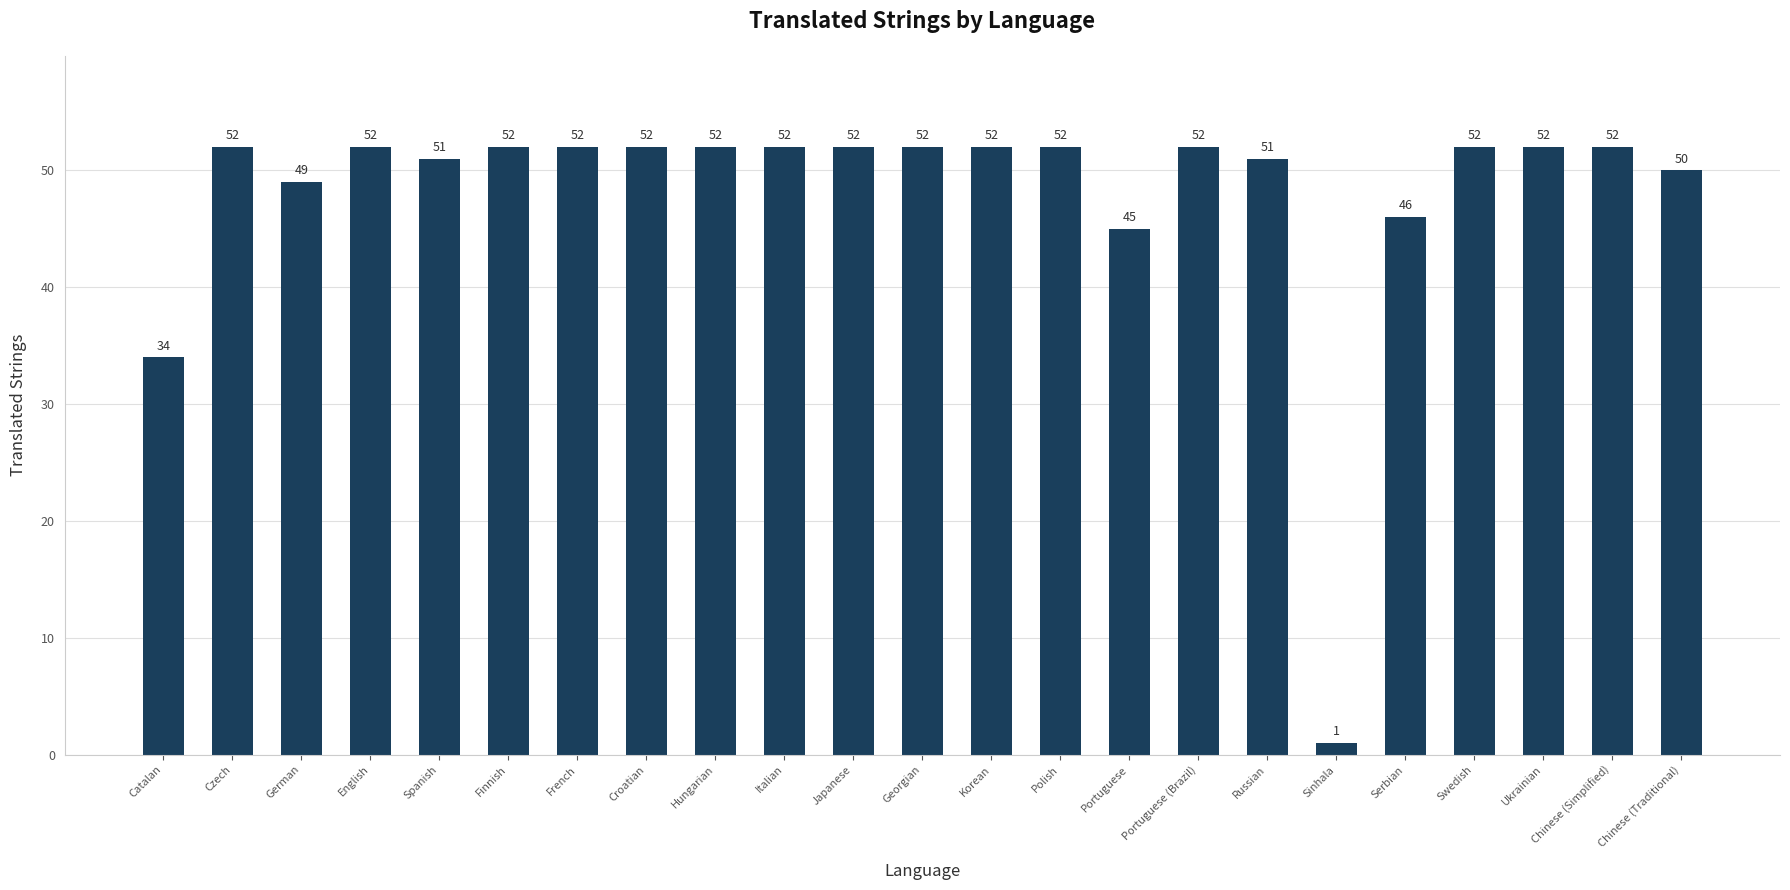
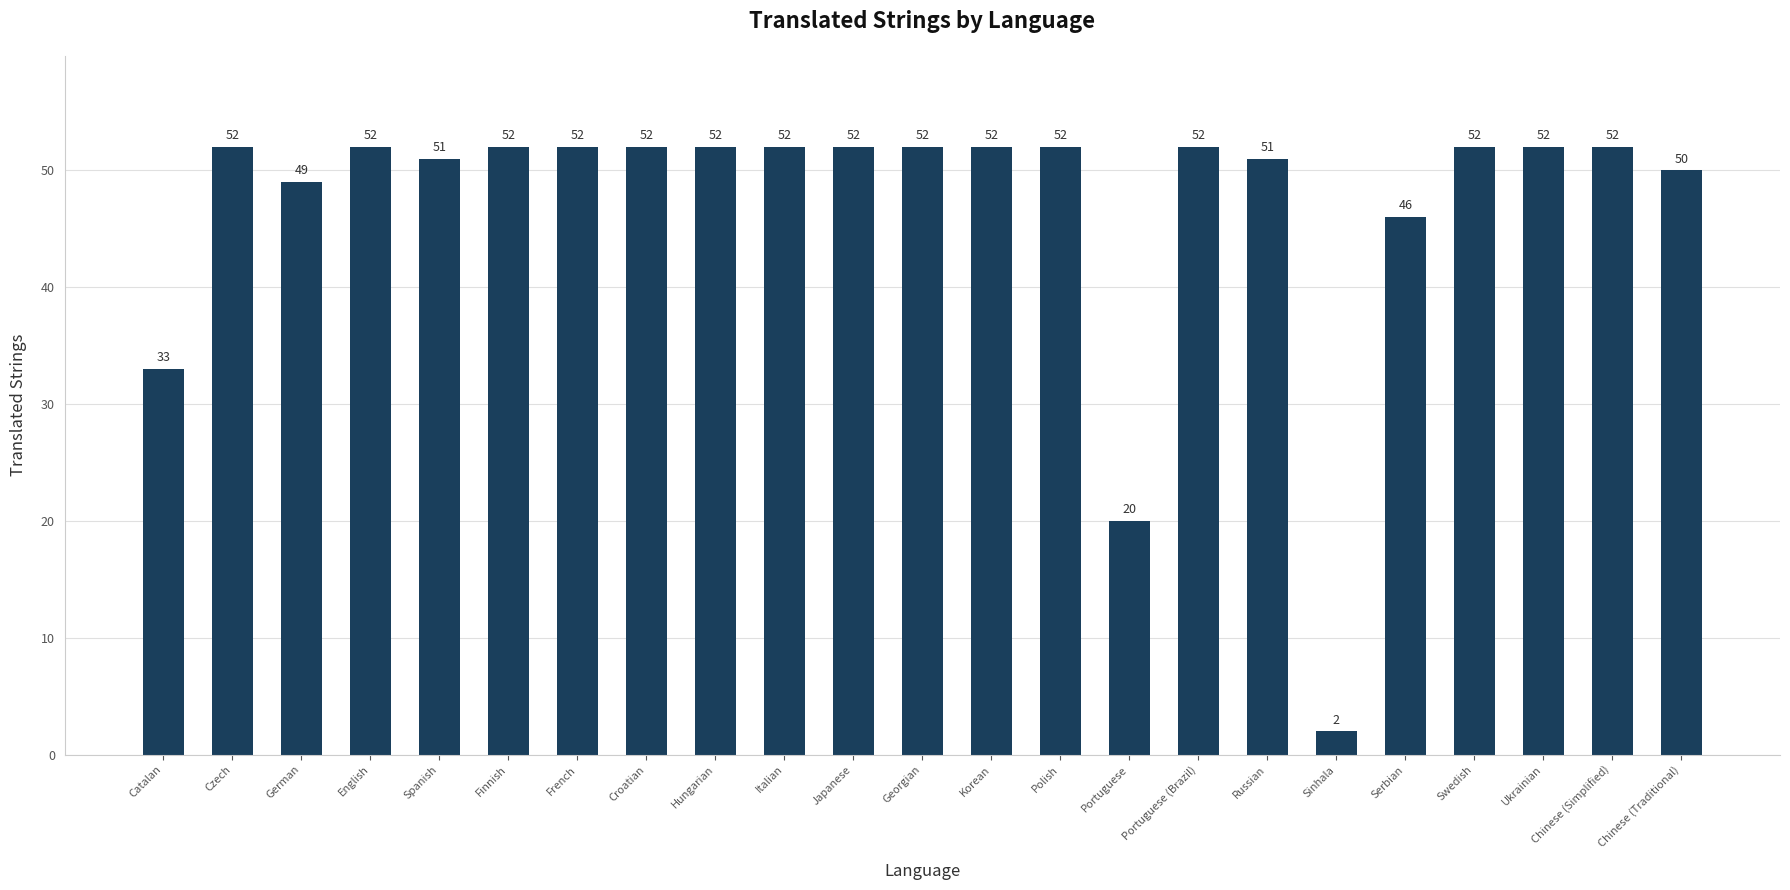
Catalan: 34 -> 33
Portuguese: 45 -> 20
Sinhala: 1 -> 2
